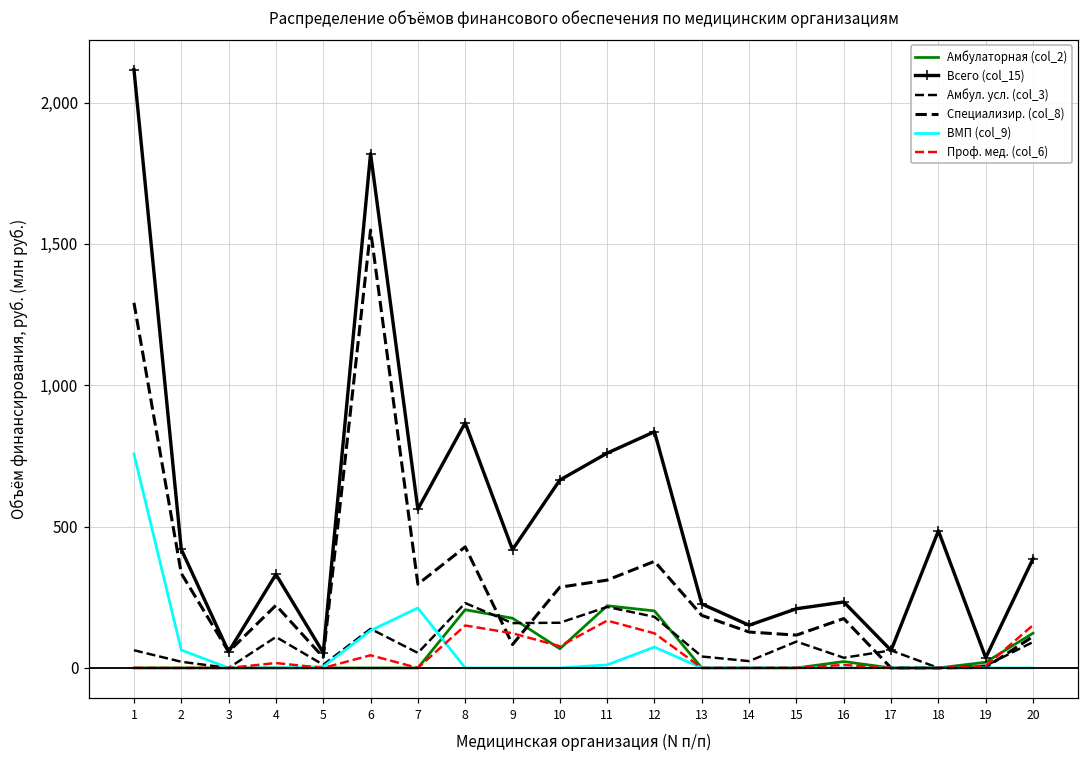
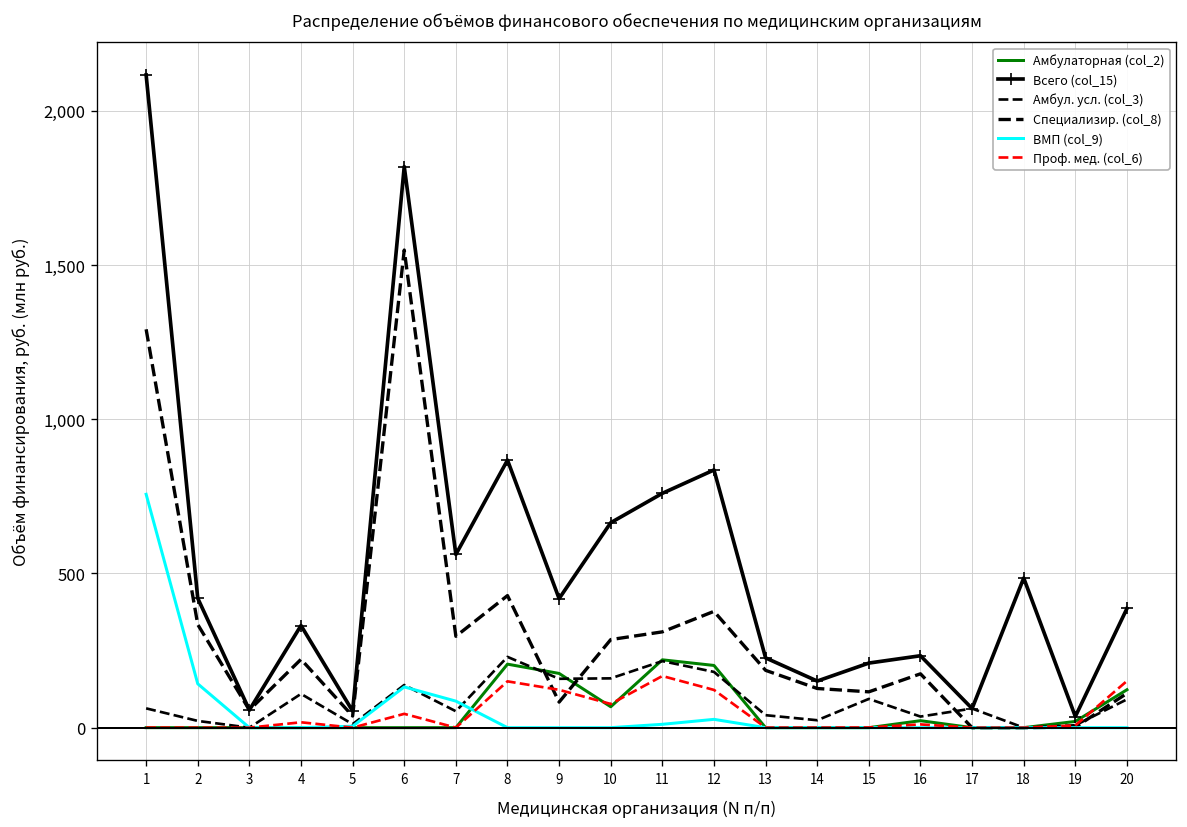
ВМП (col_9), 2: 60 -> 140
ВМП (col_9), 7: 210 -> 90
ВМП (col_9), 12: 70 -> 30
